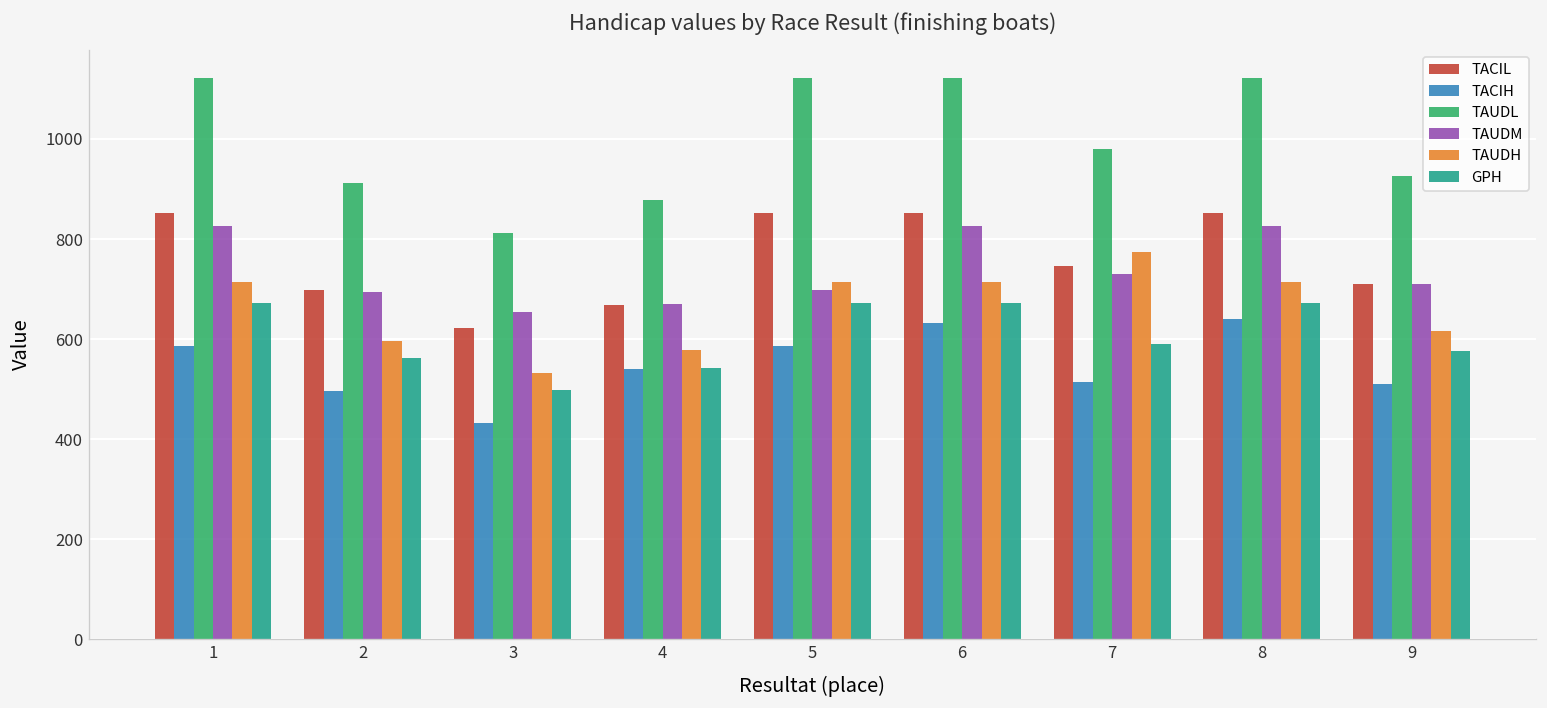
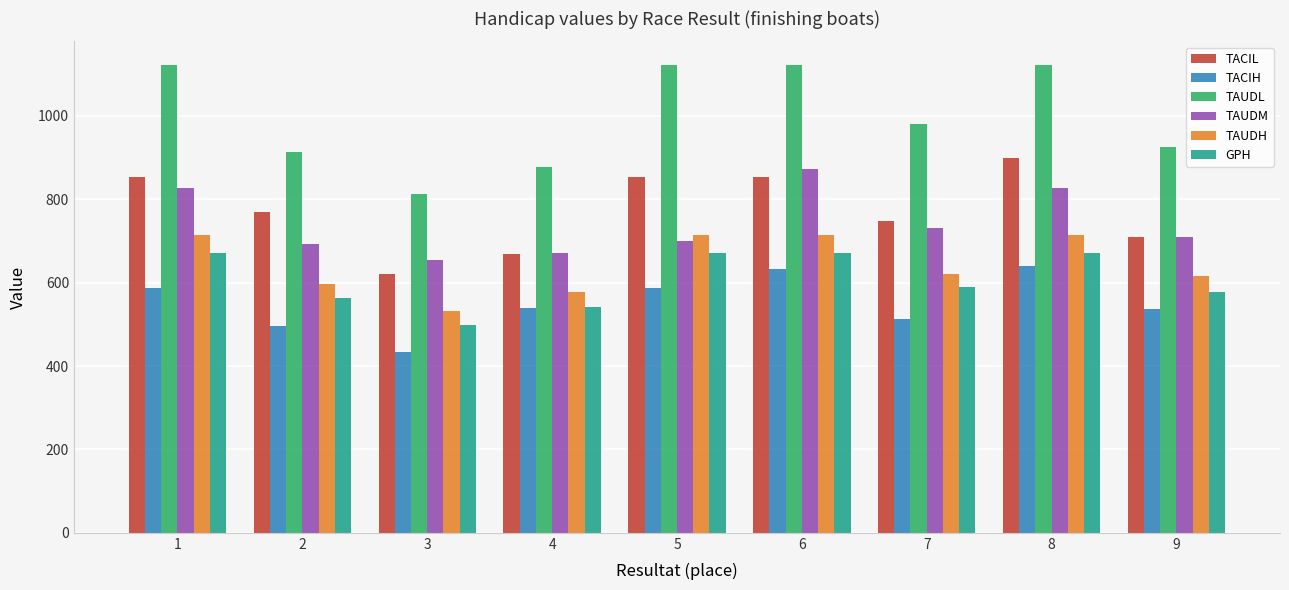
TACIL, 2: 700 -> 770
TAUDM, 6: 830 -> 870
TAUDH, 7: 770 -> 620
TACIL, 8: 850 -> 900
TACIH, 9: 510 -> 540
